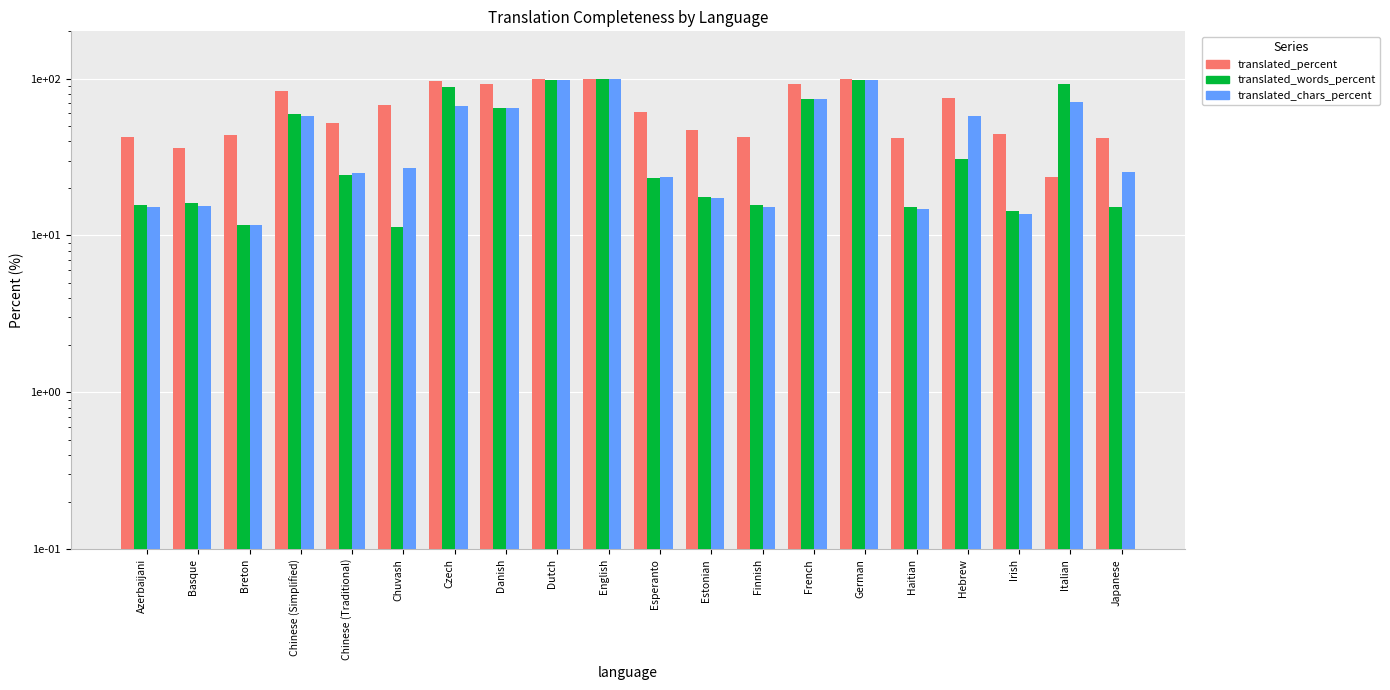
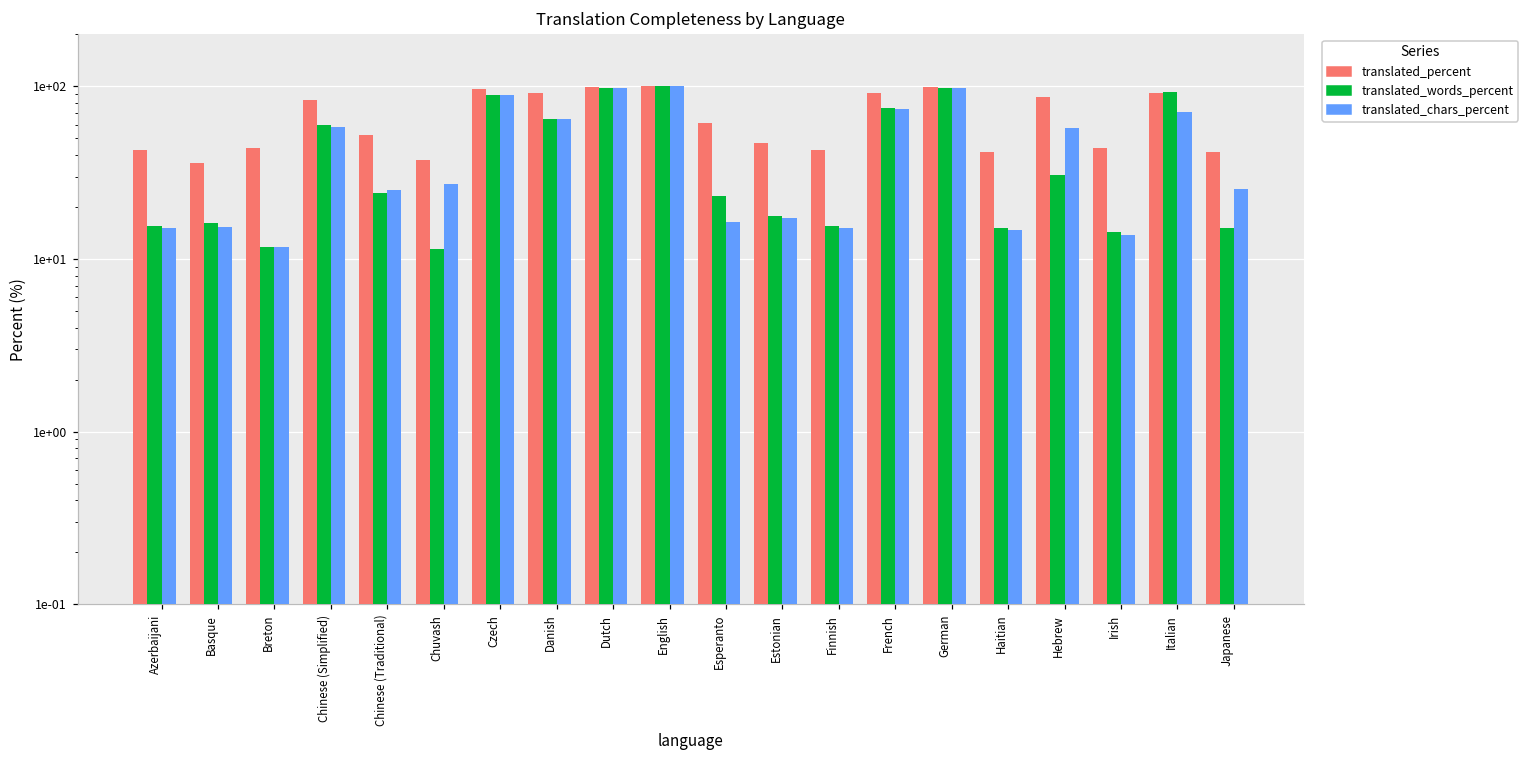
translated_percent, Chuvash: 68 -> 38
translated_chars_percent, Czech: 66 -> 90
translated_chars_percent, Esperanto: 24 -> 16
translated_percent, Hebrew: 80 -> 90
translated_percent, Italian: 24 -> 90
